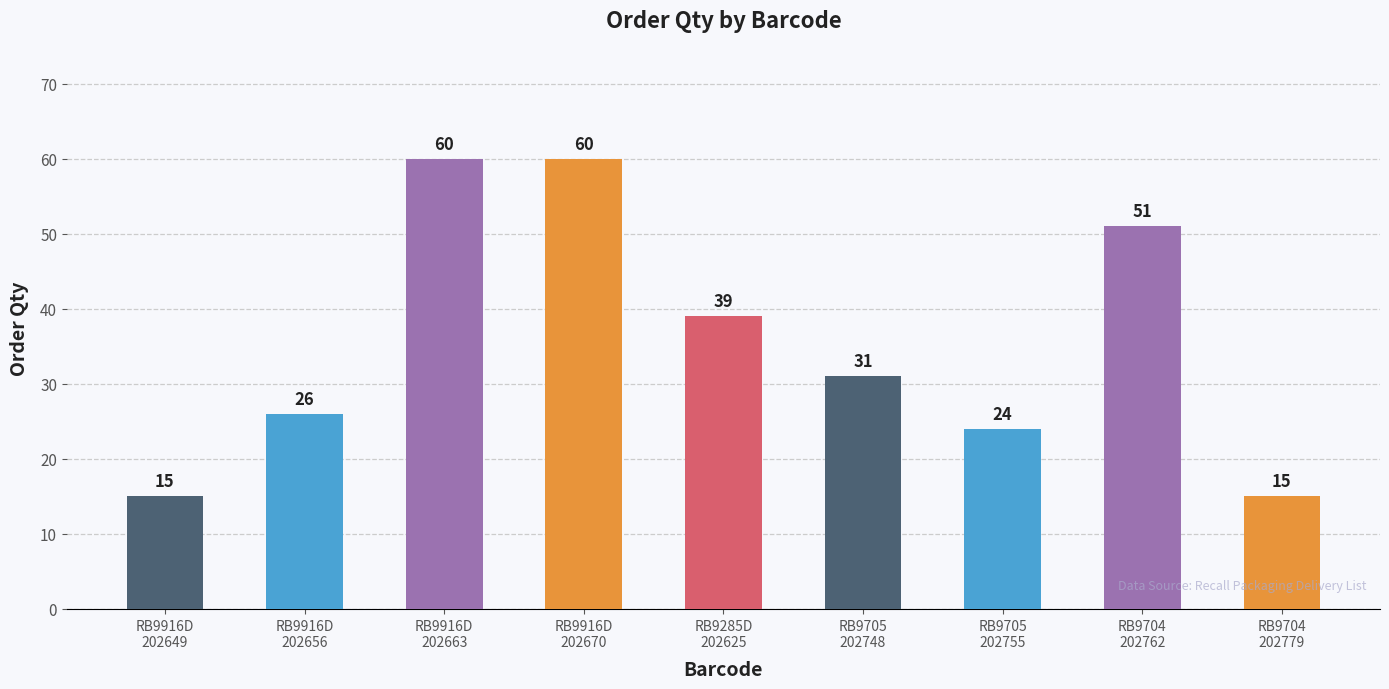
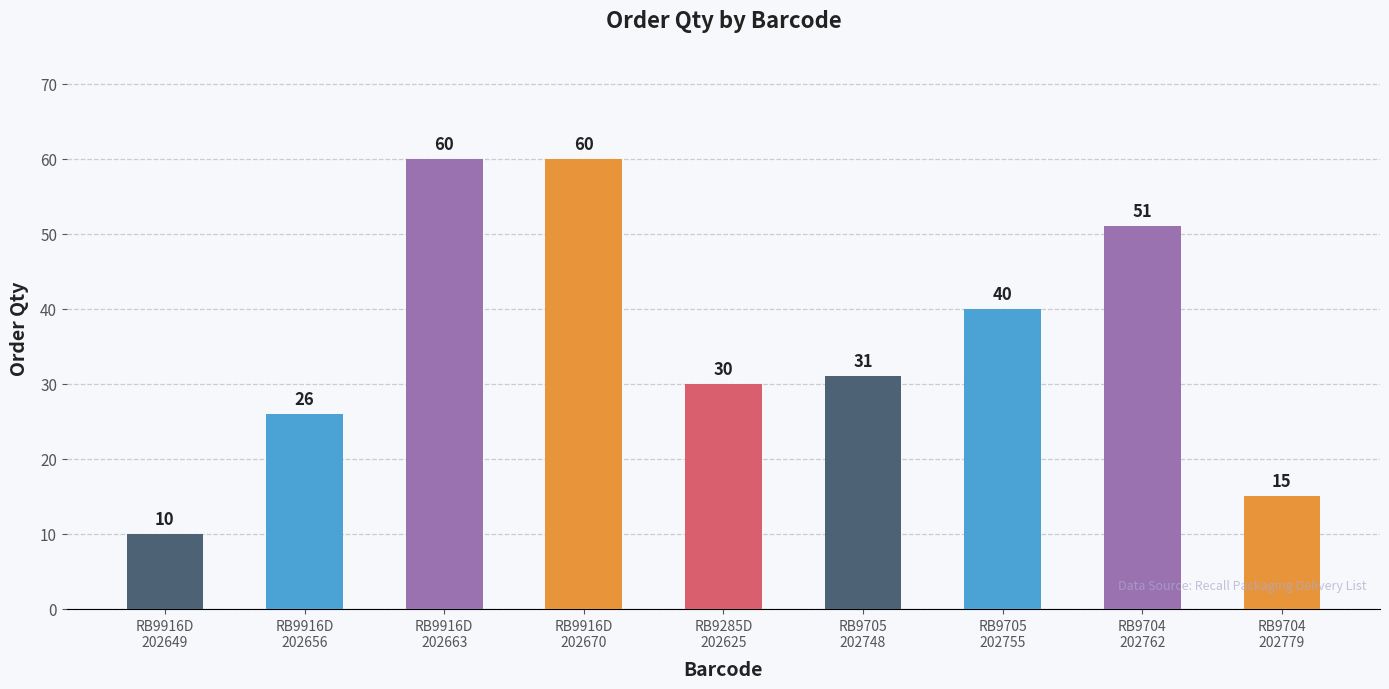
RB9916D 202649: 15 -> 10
RB9285D 202625: 39 -> 30
RB9705 202755: 24 -> 40
